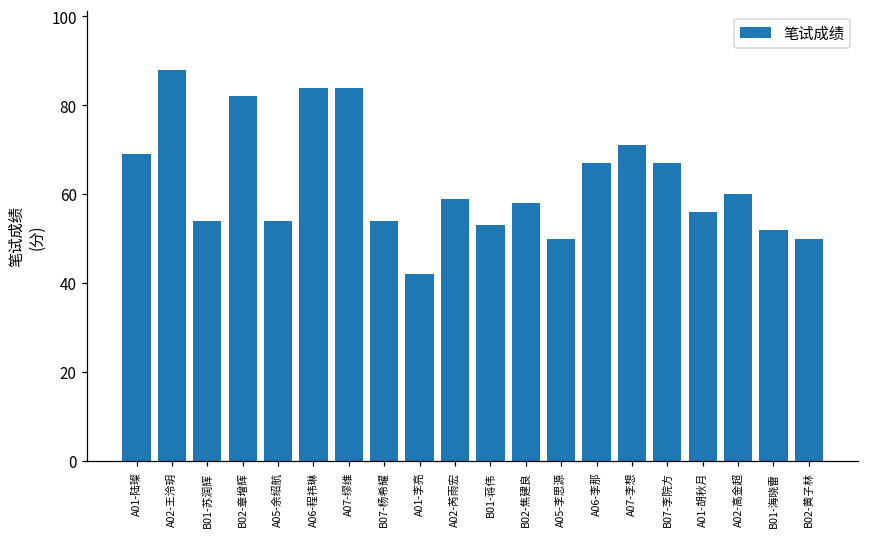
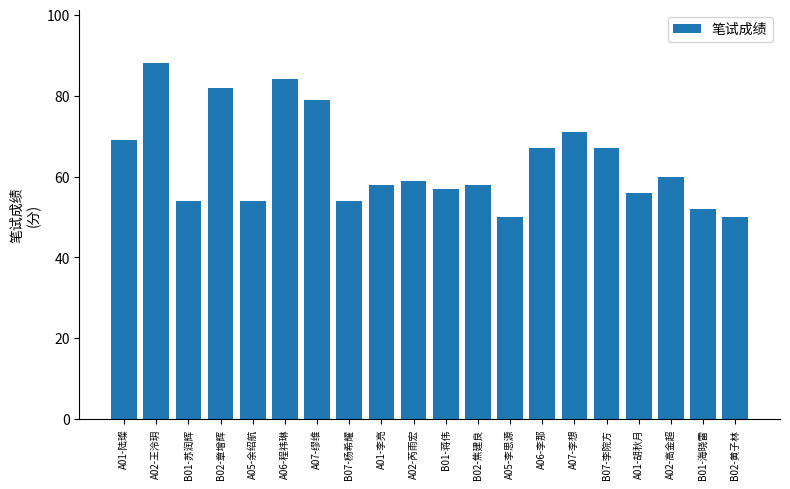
A07-缪维: 84 -> 79
A01-李亮: 42 -> 58
B01-蒋伟: 53 -> 57
